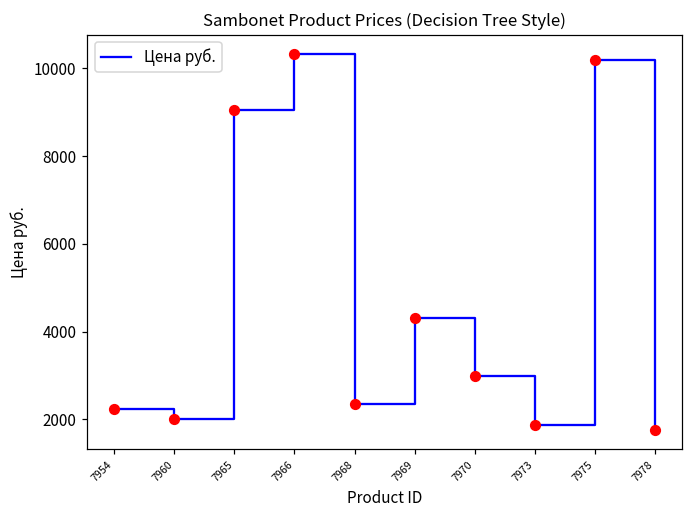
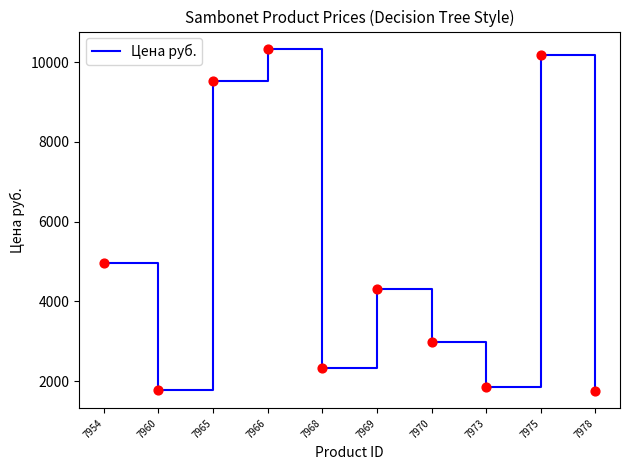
7954: 2200 -> 5000
7960: 2000 -> 1800
7965: 9100 -> 9500
